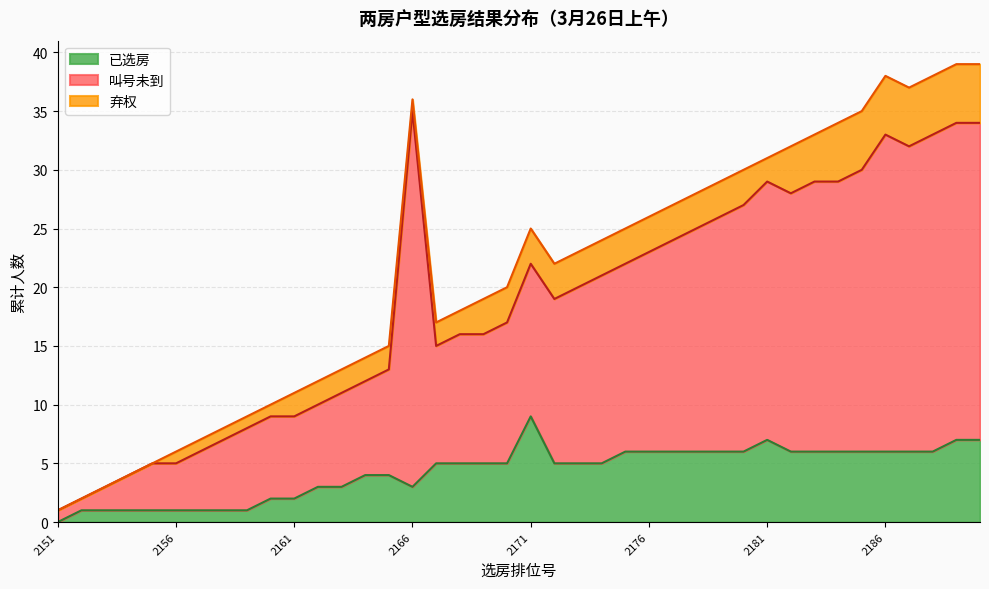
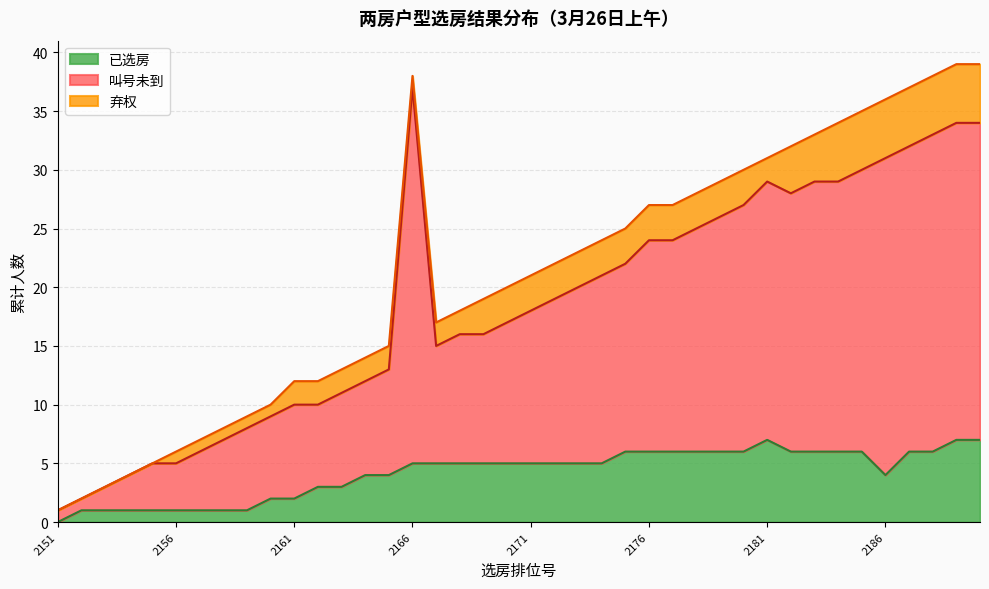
叫号未到, 2161: 7 -> 8
已选房, 2166: 3 -> 5
已选房, 2171: 9 -> 5
叫号未到, 2176: 17 -> 18
已选房, 2186: 6 -> 4
